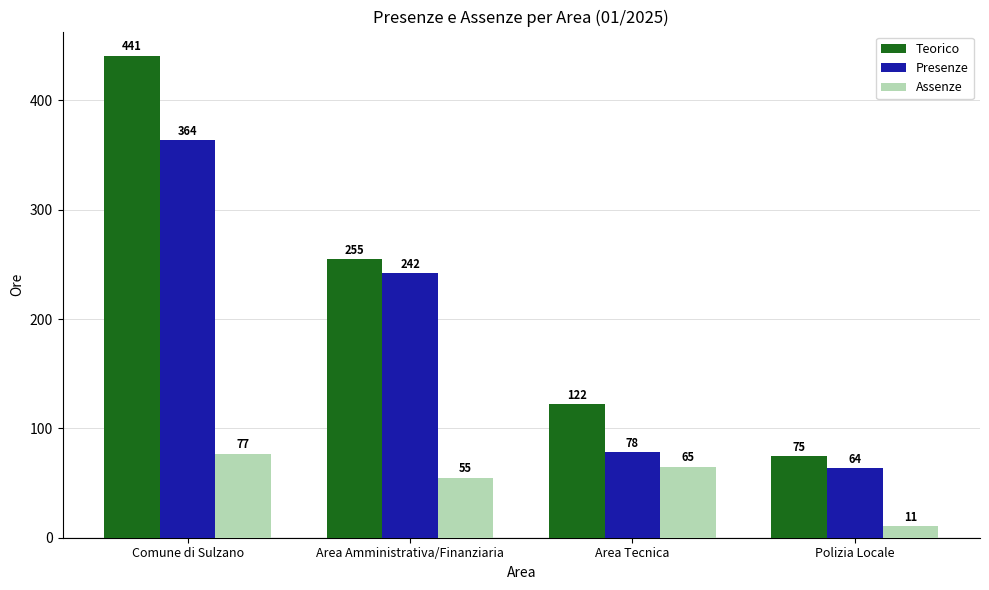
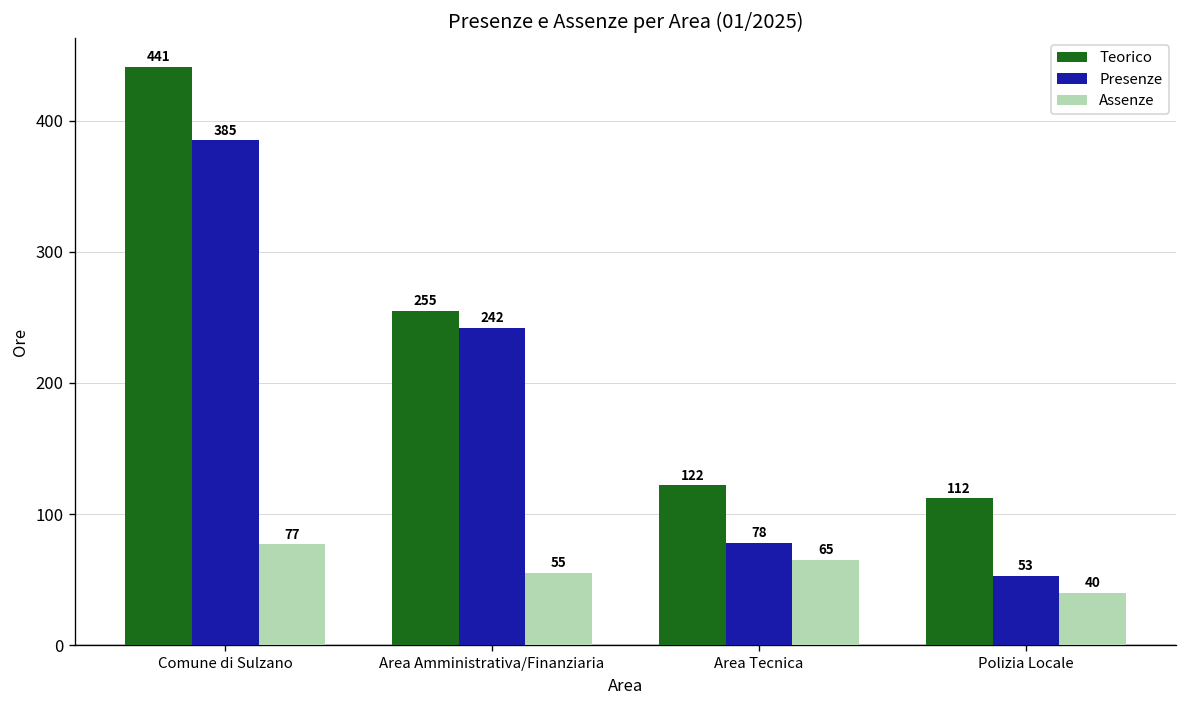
Presenze, Comune di Sulzano: 364 -> 385
Teorico, Polizia Locale: 75 -> 112
Presenze, Polizia Locale: 64 -> 53
Assenze, Polizia Locale: 11 -> 40
